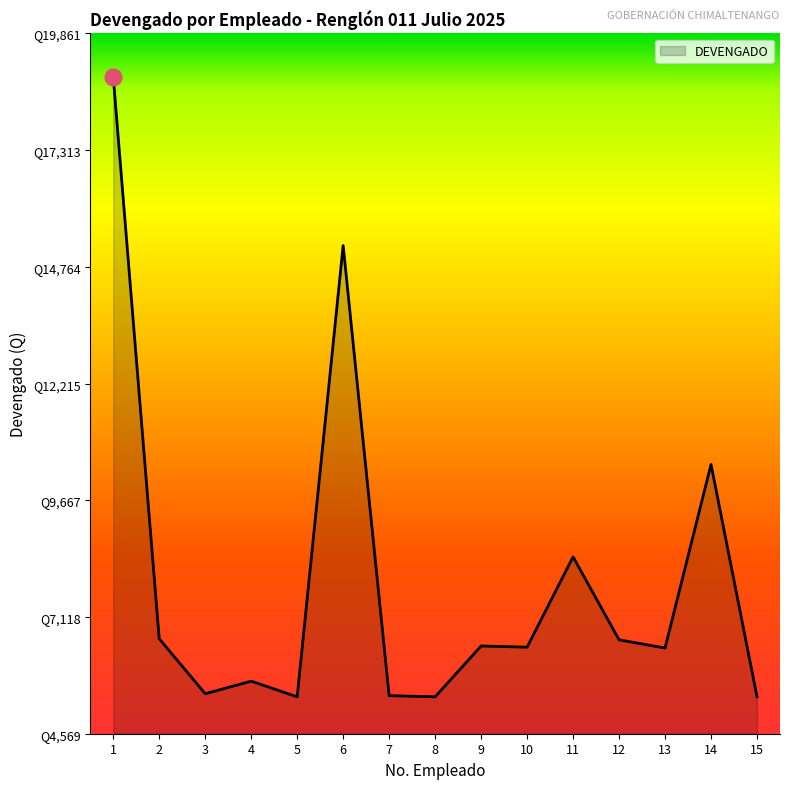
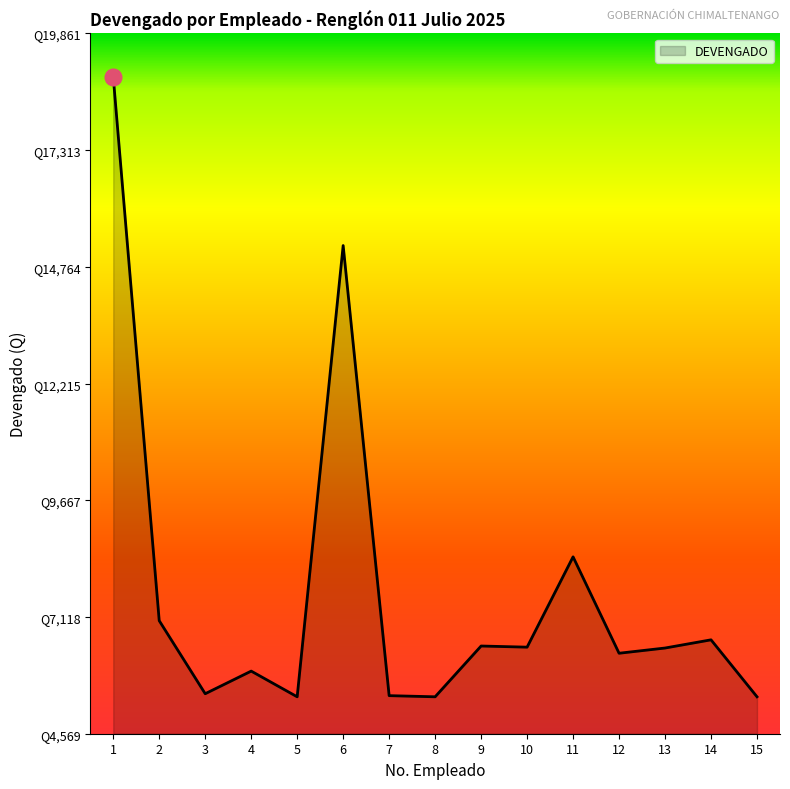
DEVENGADO, 2: Q6,600 -> Q7,000
DEVENGADO, 4: Q5,700 -> Q5,900
DEVENGADO, 12: Q6,600 -> Q6,300
DEVENGADO, 14: Q10,500 -> Q6,600
